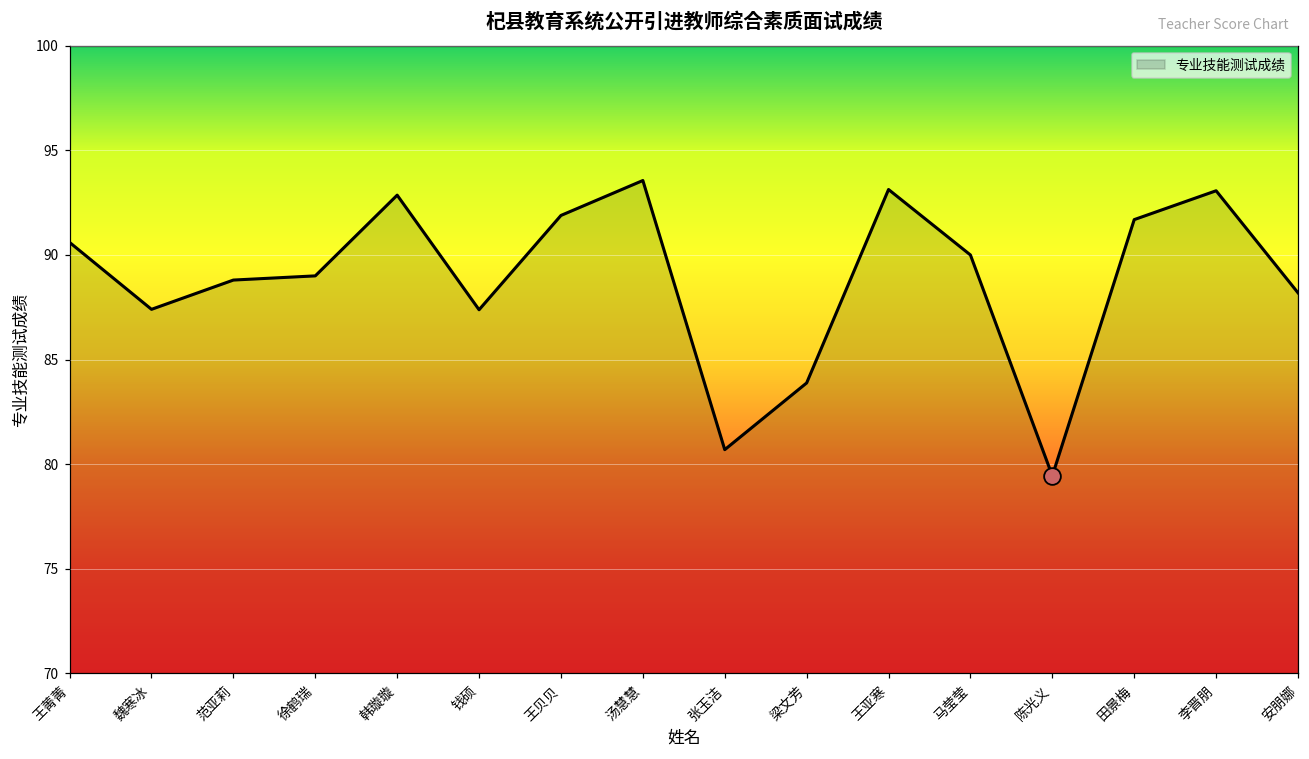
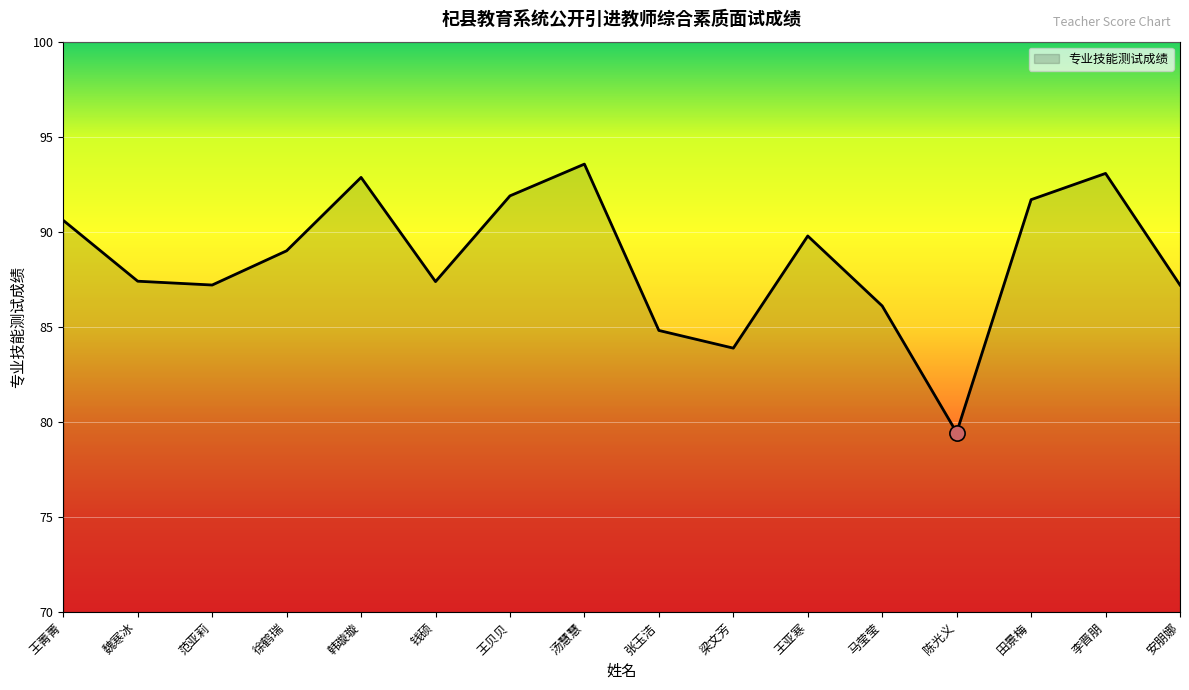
专业技能测试成绩, 范亚莉: 88.8 -> 87.2
专业技能测试成绩, 张玉洁: 80.7 -> 84.8
专业技能测试成绩, 王亚寒: 93.1 -> 89.8
专业技能测试成绩, 马莹莹: 90.0 -> 86.1
专业技能测试成绩, 安朋娜: 88.2 -> 87.2
